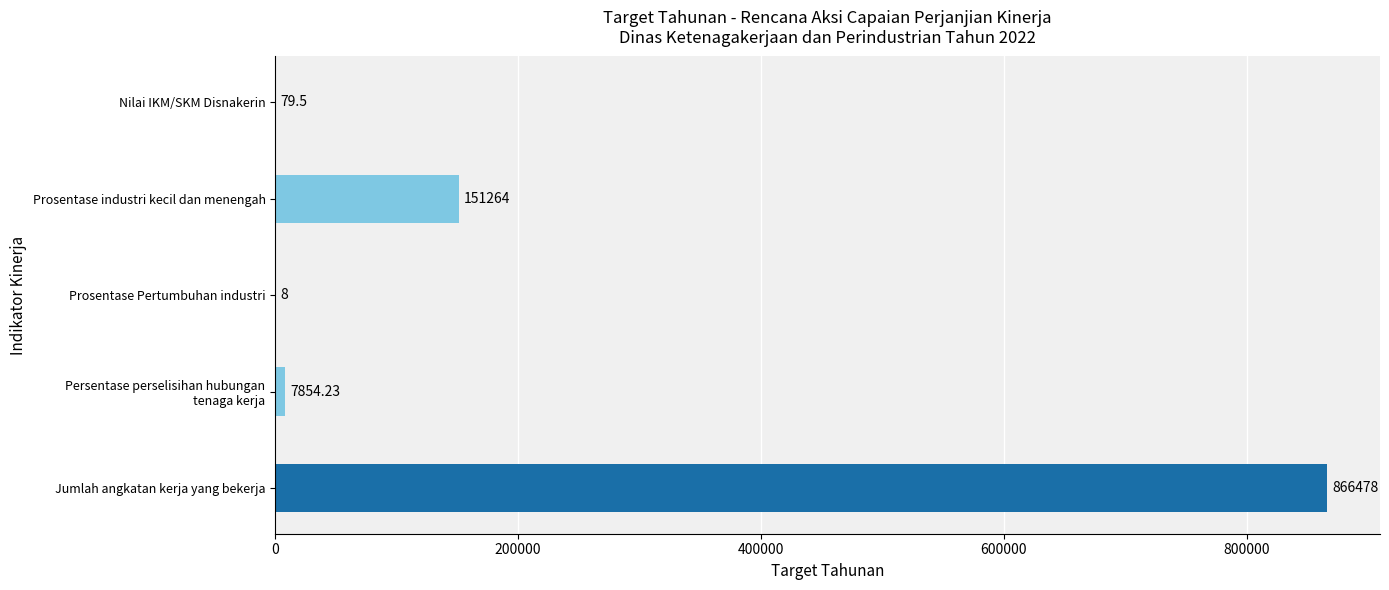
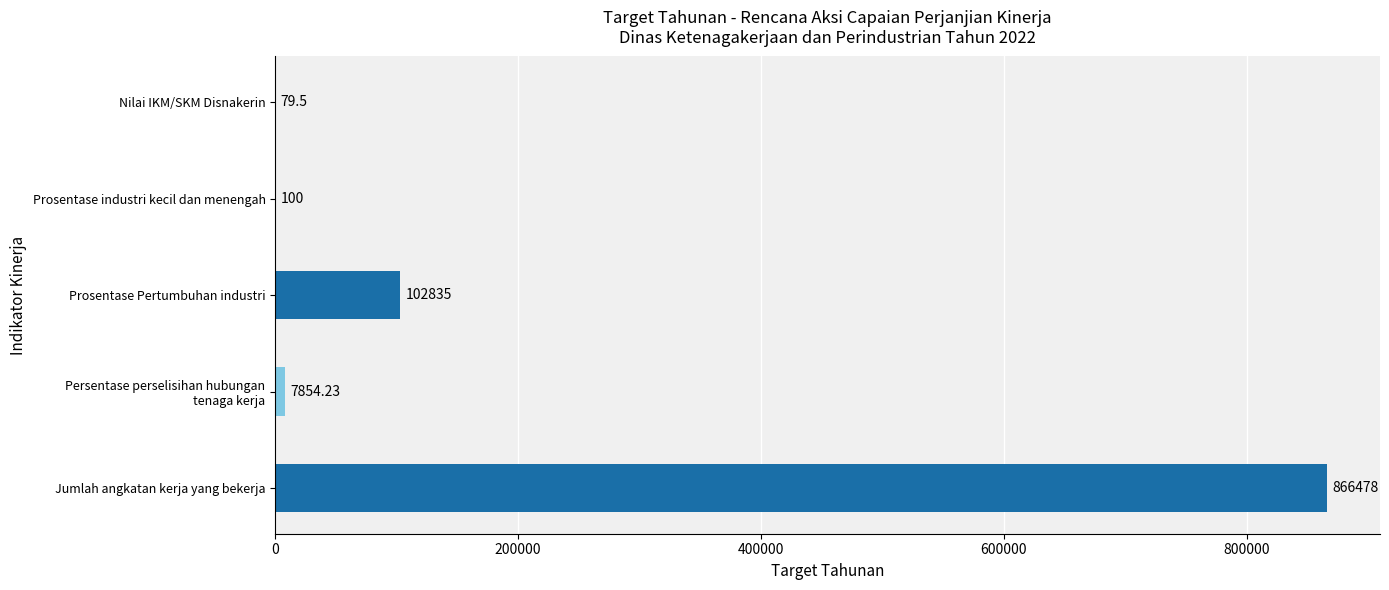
Prosentase industri kecil dan menengah: 151264 -> 100
Prosentase Pertumbuhan industri: 8 -> 102835
